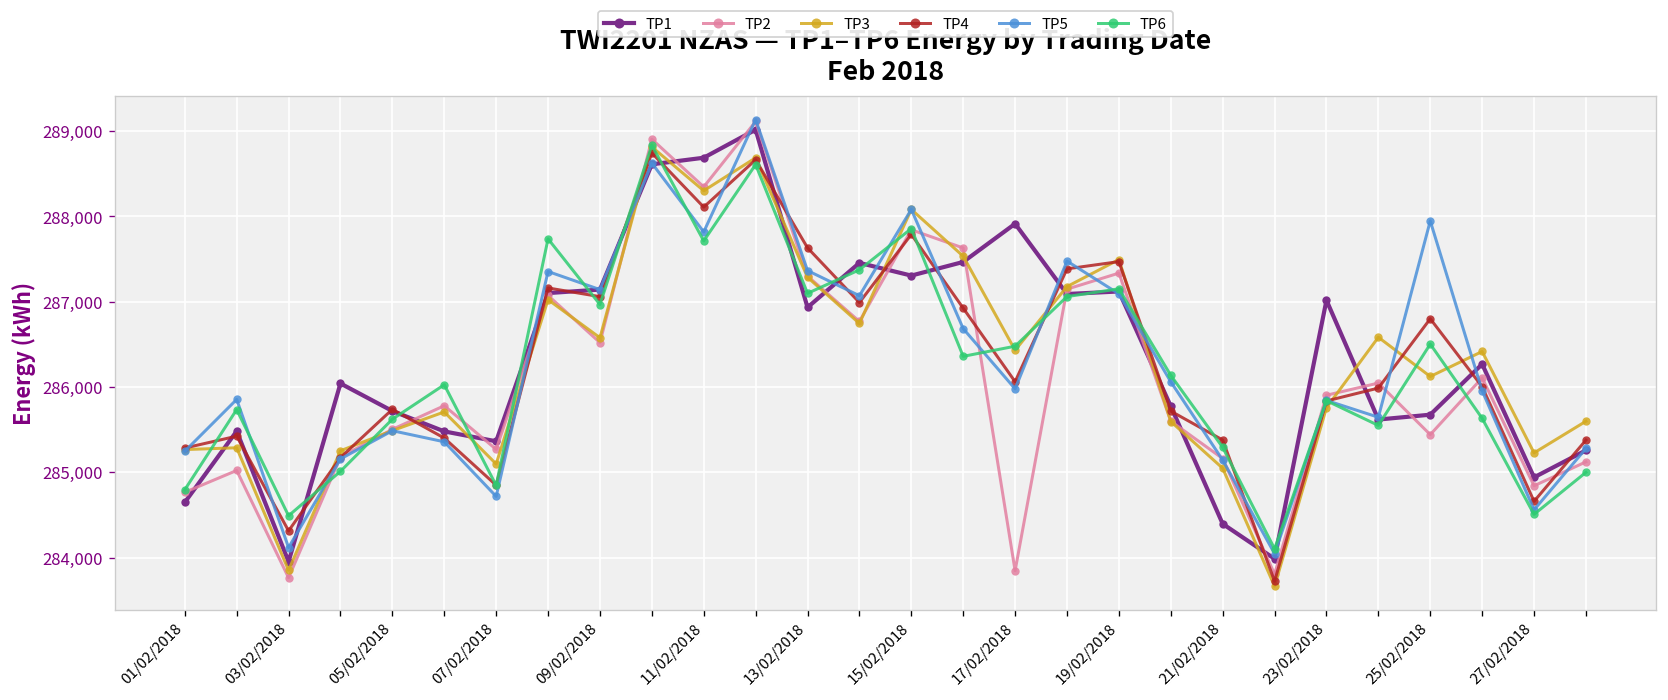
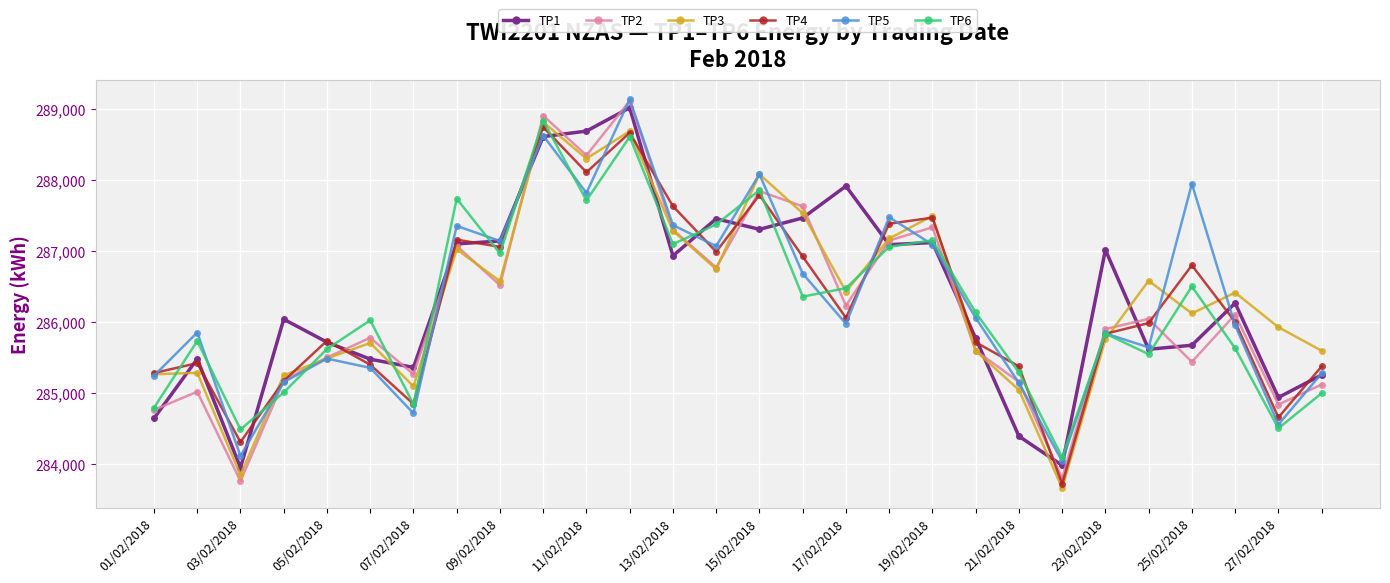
TP2, 17/02/2018: 283,800 -> 286,200
TP3, 27/02/2018: 285,200 -> 285,900
